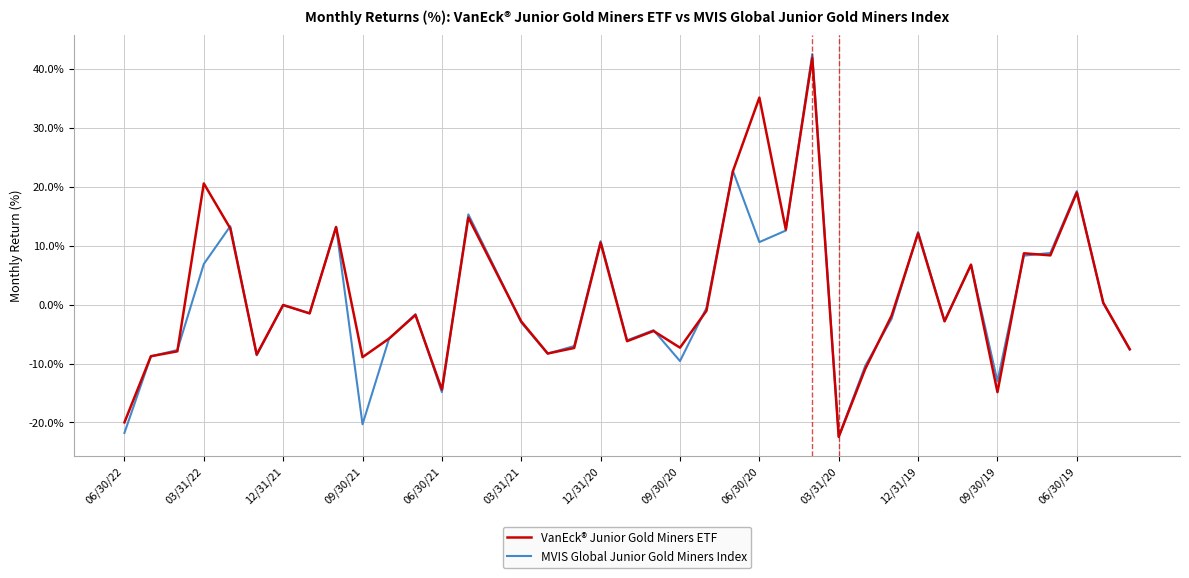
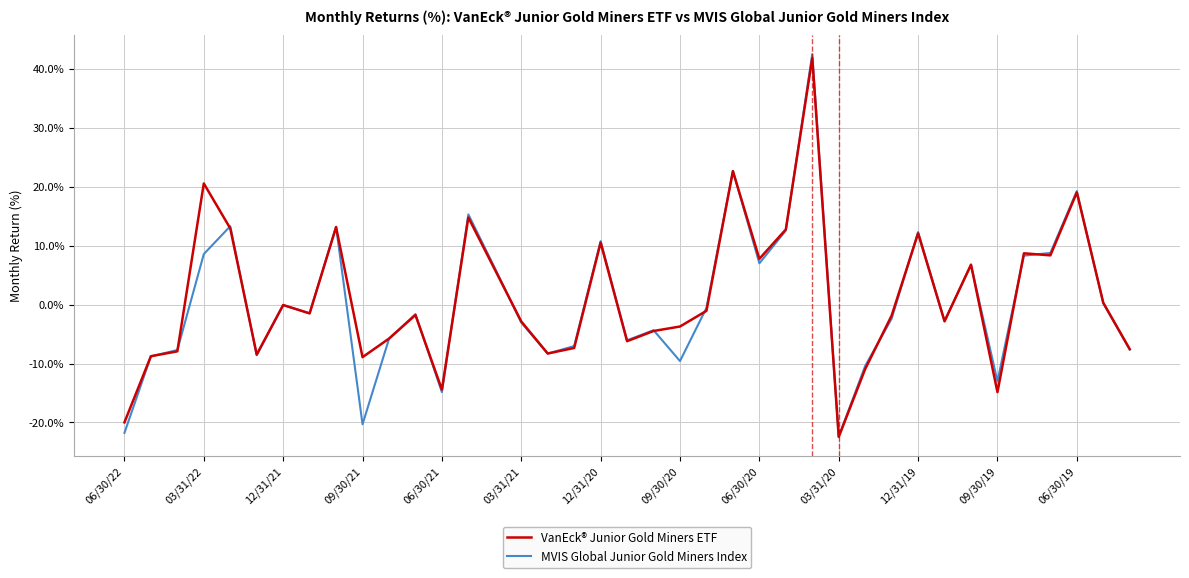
MVIS Global Junior Gold Miners Index, 03/31/22: 7% -> 9%
VanEck® Junior Gold Miners ETF, 09/30/20: -7% -> -4%
VanEck® Junior Gold Miners ETF, 06/30/20: 35% -> 8%
MVIS Global Junior Gold Miners Index, 06/30/20: 11% -> 7%
